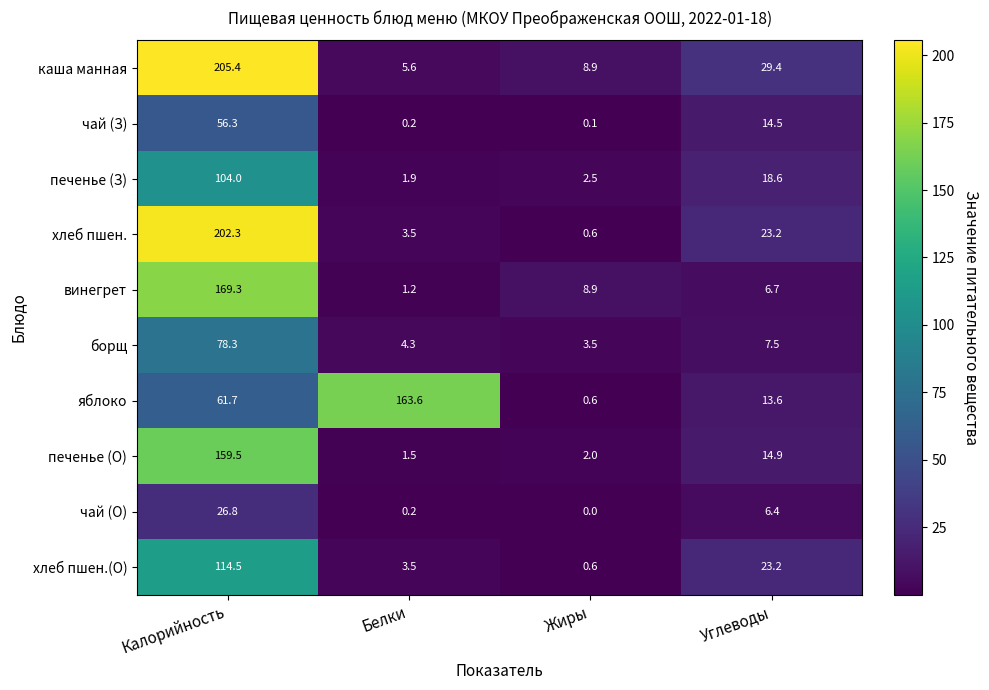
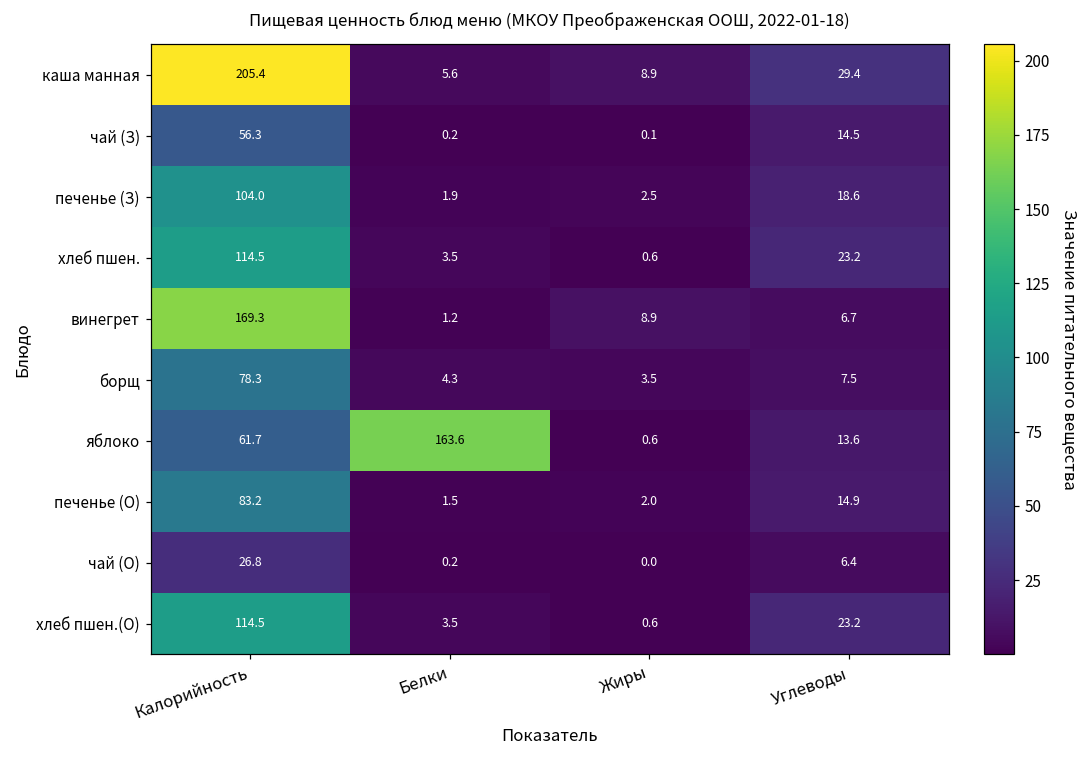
хлеб пшен., Калорийность: 202.3 -> 114.5
печенье (О), Калорийность: 159.5 -> 83.2
